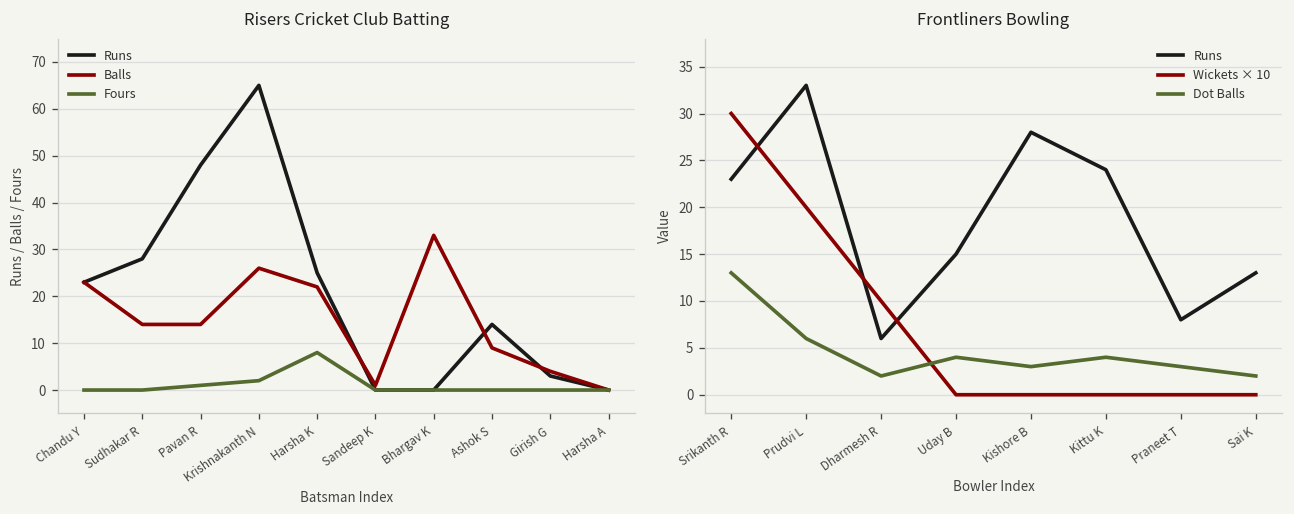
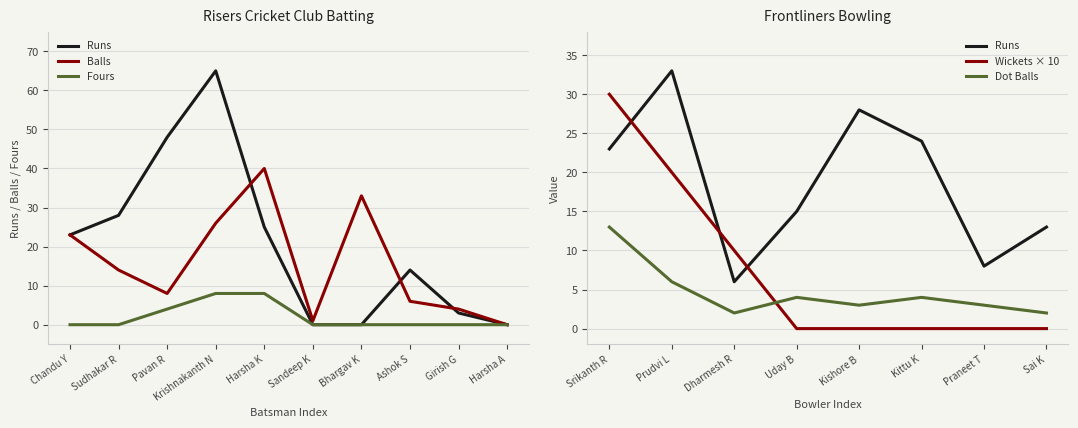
Risers Cricket Club Batting, Balls, Pavan R: 14 -> 8
Risers Cricket Club Batting, Fours, Pavan R: 1 -> 4
Risers Cricket Club Batting, Fours, Krishnakanth N: 2 -> 8
Risers Cricket Club Batting, Balls, Harsha K: 22 -> 40
Risers Cricket Club Batting, Balls, Ashok S: 9 -> 6
